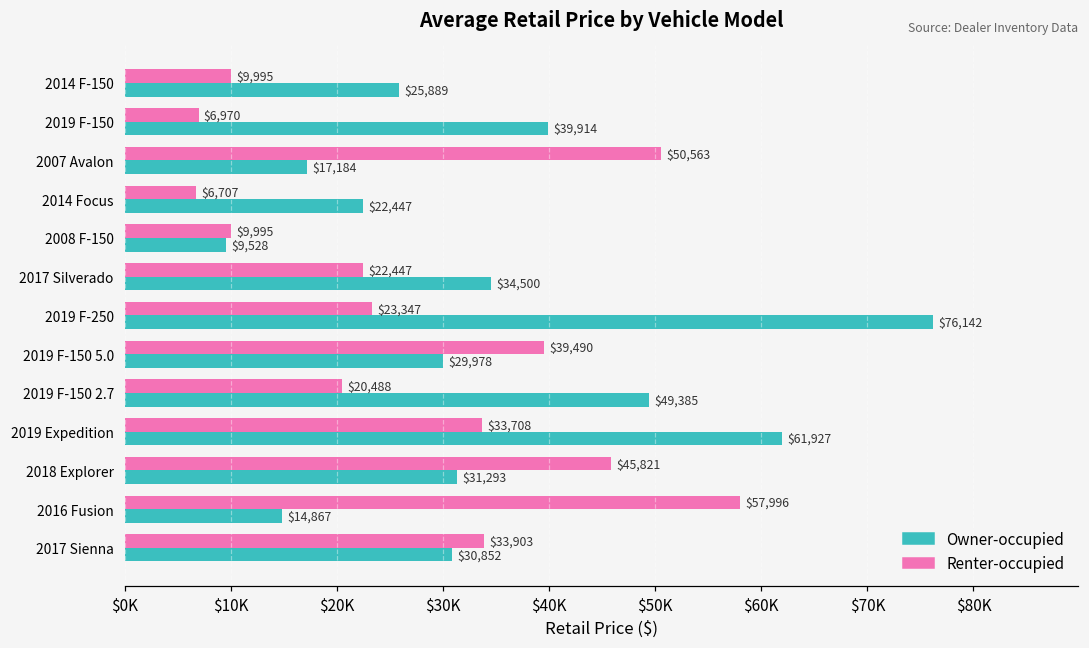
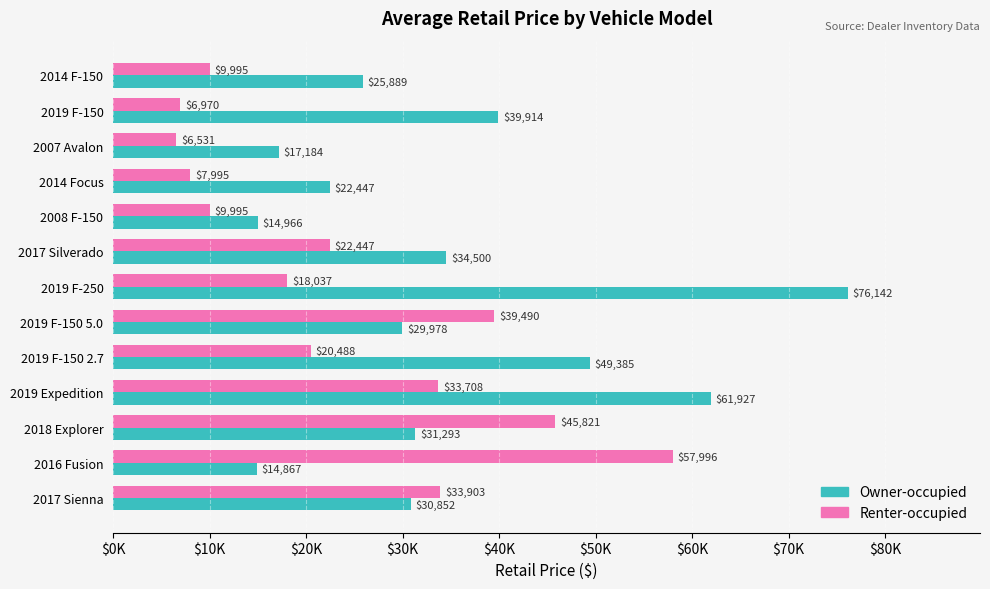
Renter-occupied, 2007 Avalon: $50,563 -> $6,531
Renter-occupied, 2014 Focus: $6,707 -> $7,995
Owner-occupied, 2008 F-150: $9,528 -> $14,966
Renter-occupied, 2019 F-250: $23,347 -> $18,037
